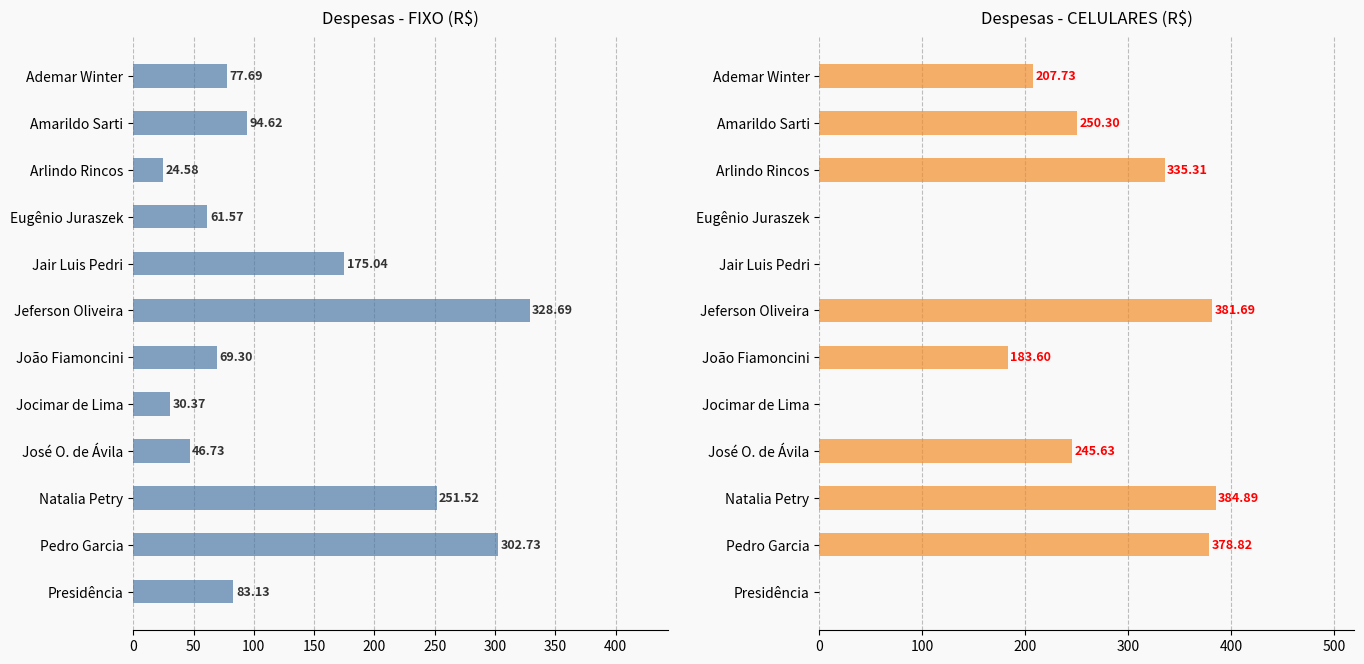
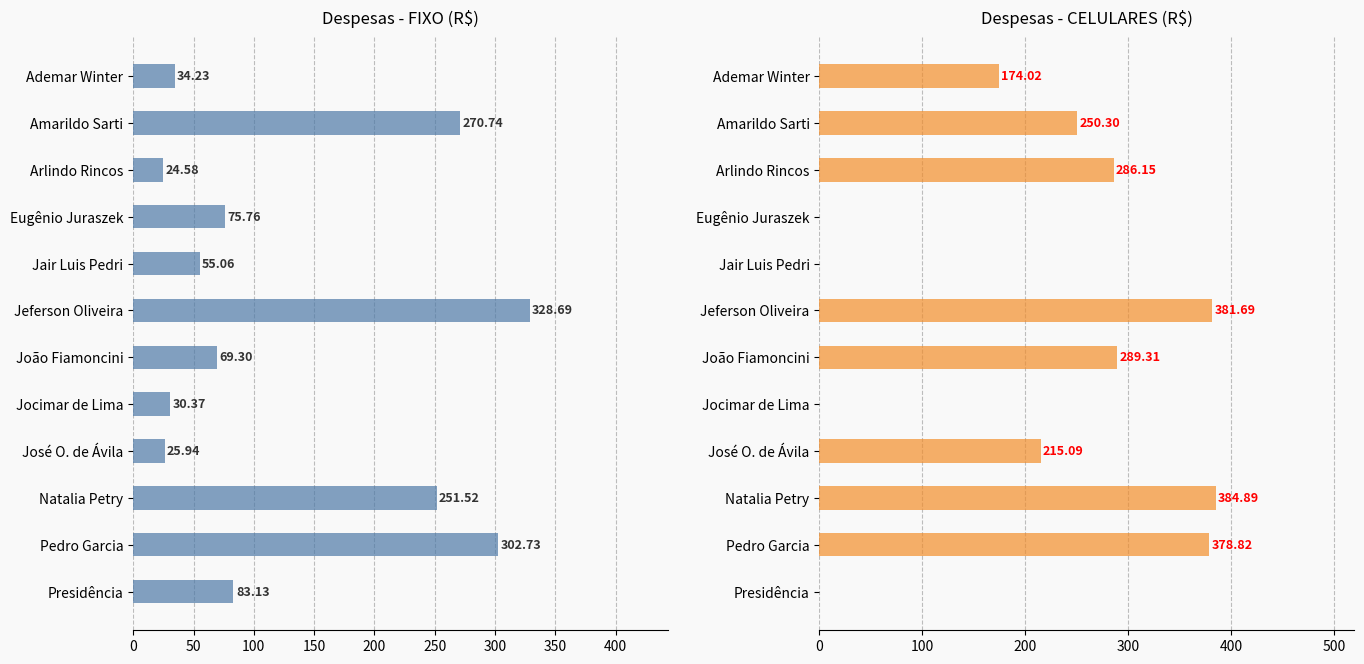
Despesas - FIXO (R$), Ademar Winter: 77.69 -> 34.23
Despesas - FIXO (R$), Amarildo Sarti: 94.62 -> 270.74
Despesas - FIXO (R$), Eugênio Juraszek: 61.57 -> 75.76
Despesas - FIXO (R$), Jair Luis Pedri: 175.04 -> 55.06
Despesas - FIXO (R$), José O. de Ávila: 46.73 -> 25.94
Despesas - CELULARES (R$), Ademar Winter: 207.73 -> 174.02
Despesas - CELULARES (R$), Arlindo Rincos: 335.31 -> 286.15
Despesas - CELULARES (R$), João Fiamoncini: 183.60 -> 289.31
Despesas - CELULARES (R$), José O. de Ávila: 245.63 -> 215.09
